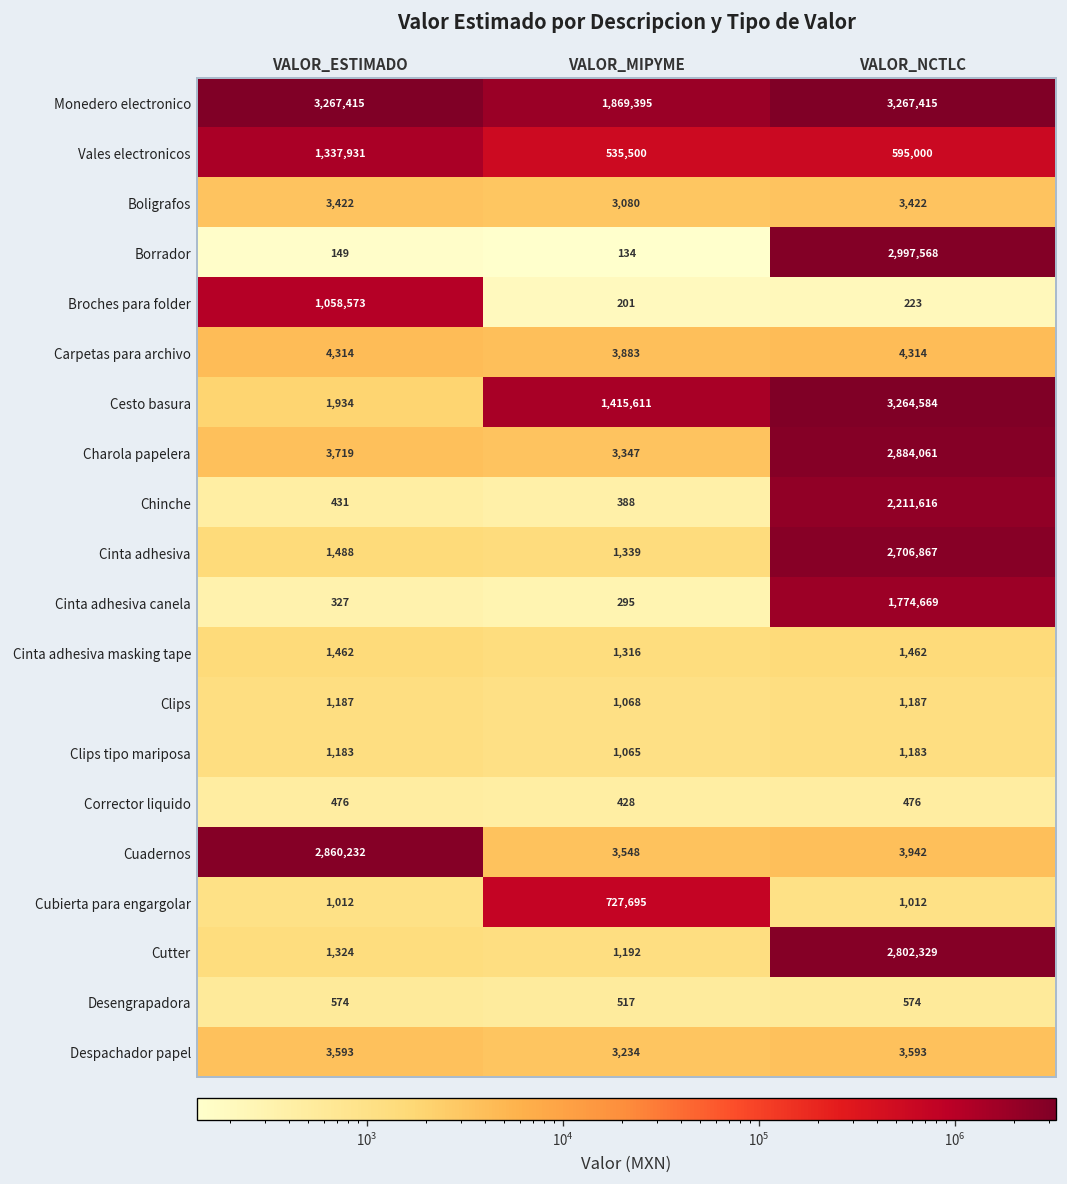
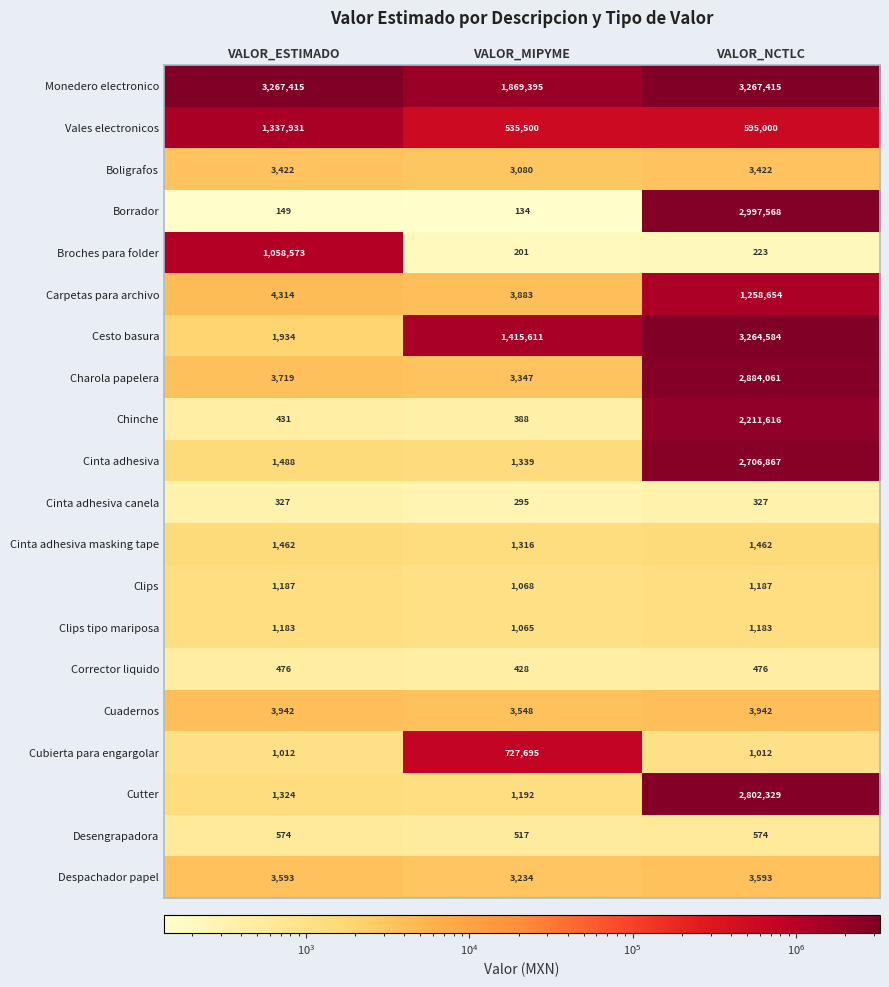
Carpetas para archivo, VALOR_NCTLC: 4,314 -> 1,258,654
Cinta adhesiva canela, VALOR_NCTLC: 1,774,669 -> 327
Cuadernos, VALOR_ESTIMADO: 2,860,232 -> 3,942
